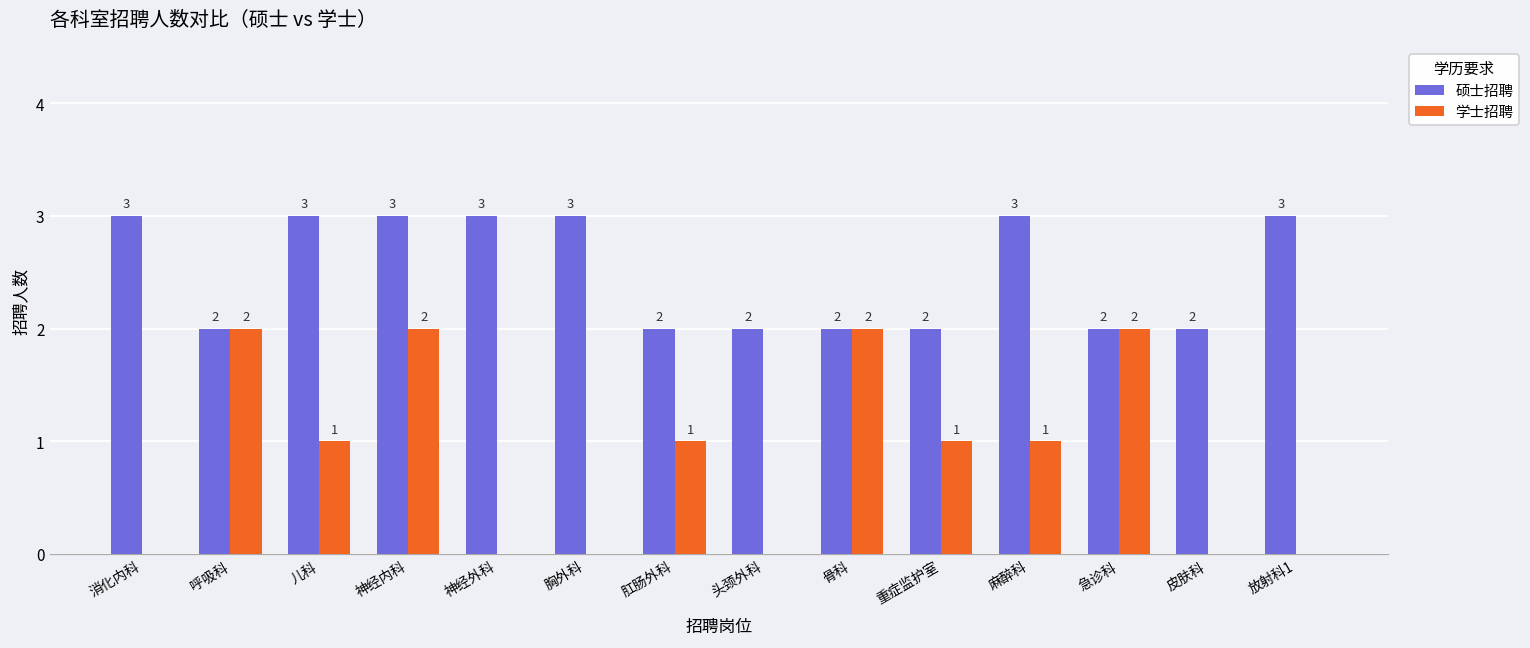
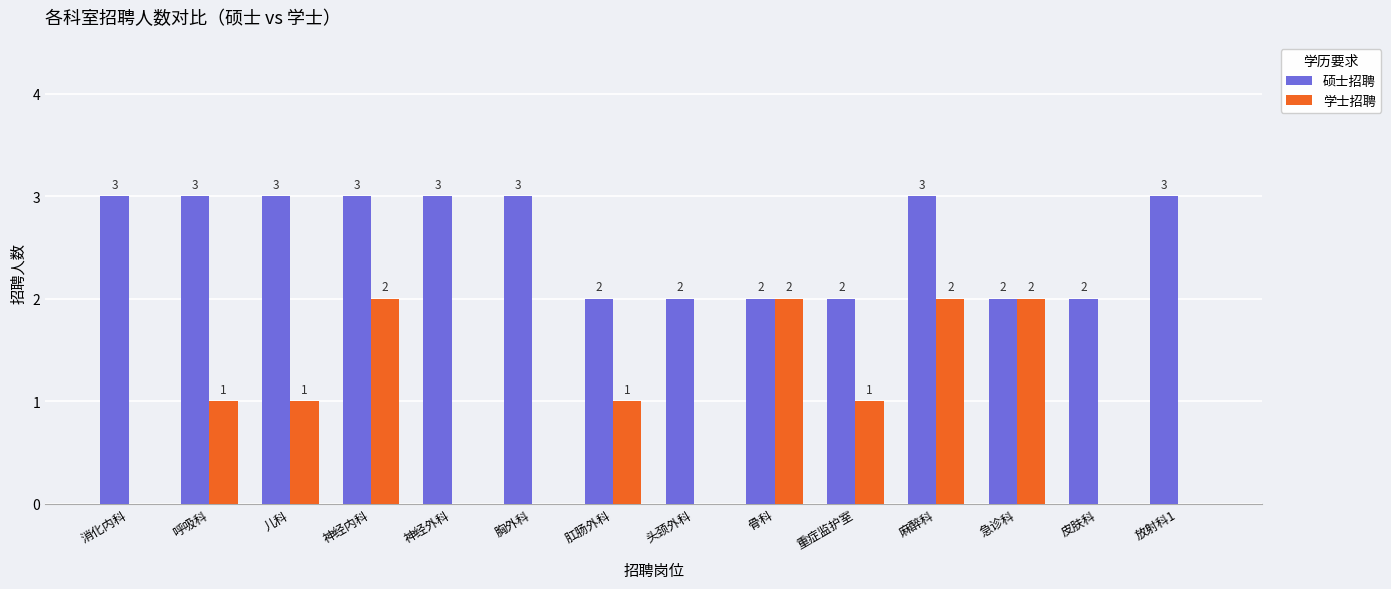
硕士招聘, 呼吸科: 2 -> 3
学士招聘, 呼吸科: 2 -> 1
学士招聘, 麻醉科: 1 -> 2
